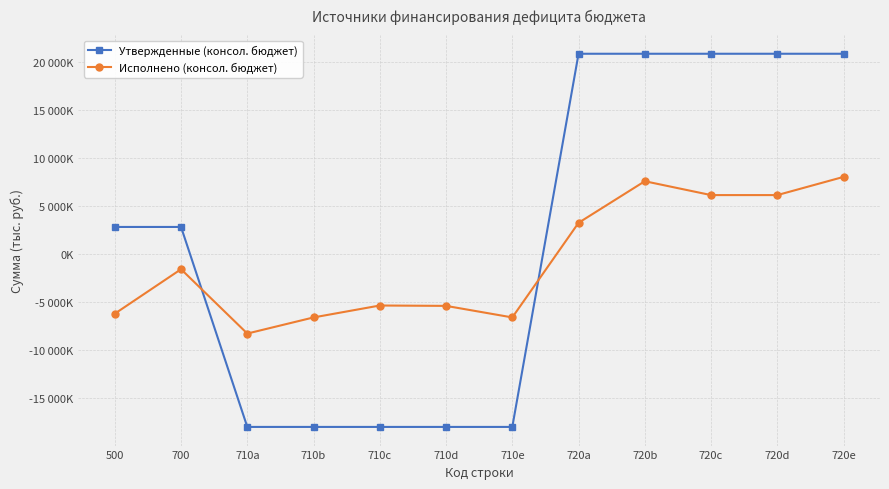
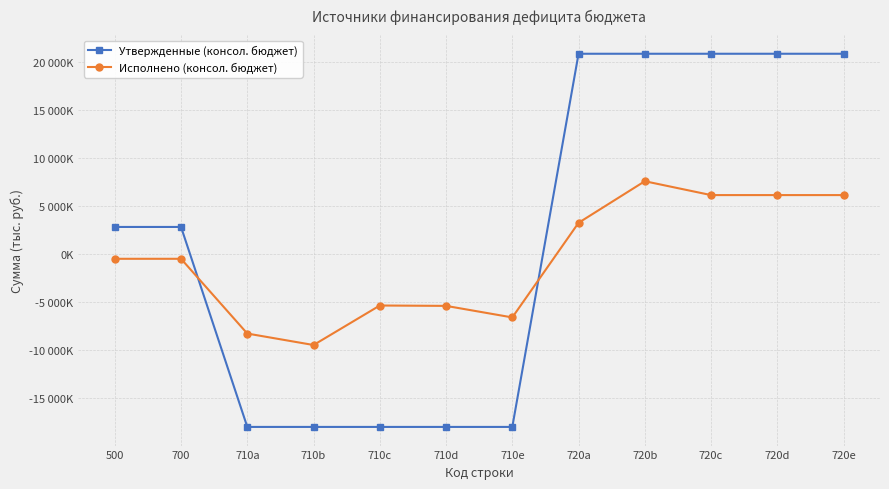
Исполнено (консол. бюджет), 500: -6000000 -> -1000000
Исполнено (консол. бюджет), 700: -2000000 -> -1000000
Исполнено (консол. бюджет), 710b: -7000000 -> -10000000
Исполнено (консол. бюджет), 720e: 8000000 -> 6000000
